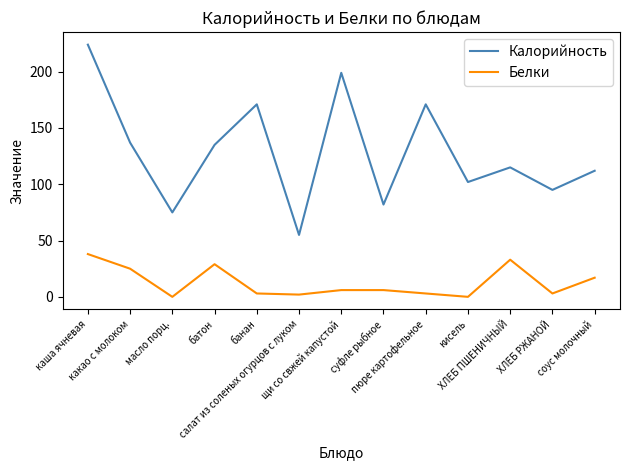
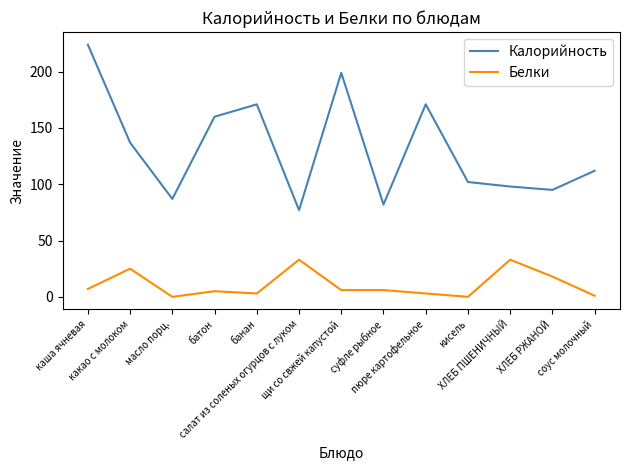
Белки, каша ячневая: 38 -> 7
Калорийность, масло порц.: 75 -> 87
Калорийность, батон: 135 -> 160
Белки, батон: 29 -> 5
Калорийность, салат из соленых огурцов с луком: 55 -> 77
Белки, салат из соленых огурцов с луком: 2 -> 33
Калорийность, ХЛЕБ ПШЕНИЧНЫЙ: 115 -> 98
Белки, ХЛЕБ РЖАНОЙ: 3 -> 18
Белки, соус молочный: 17 -> 1
